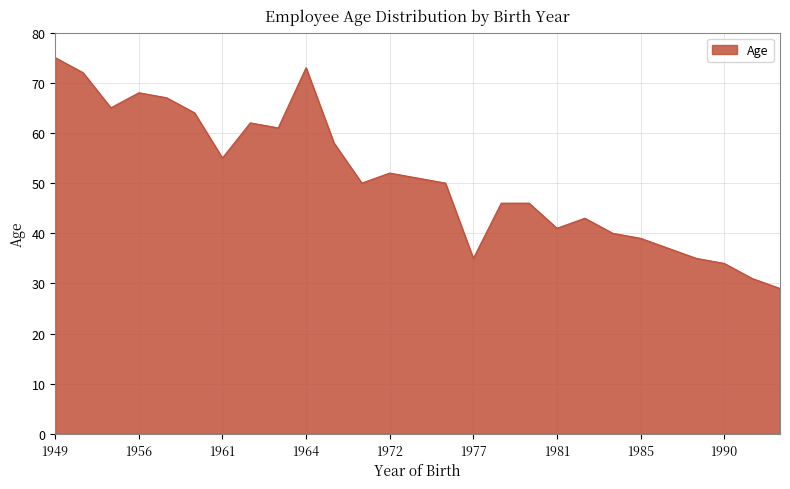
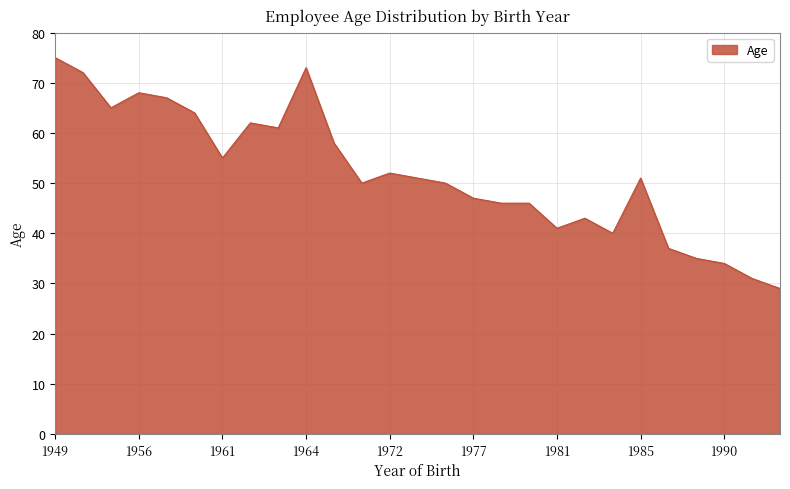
1977: 35 -> 47
1985: 39 -> 51
